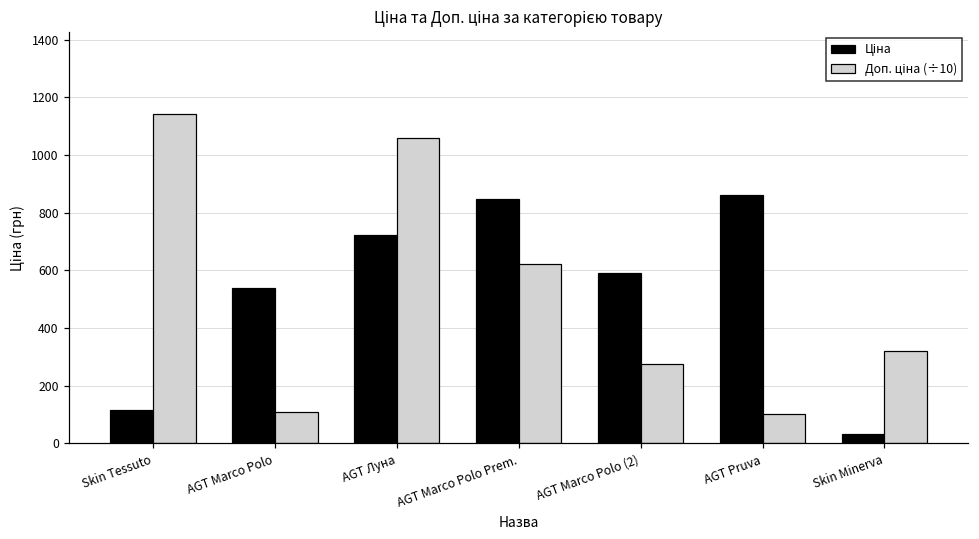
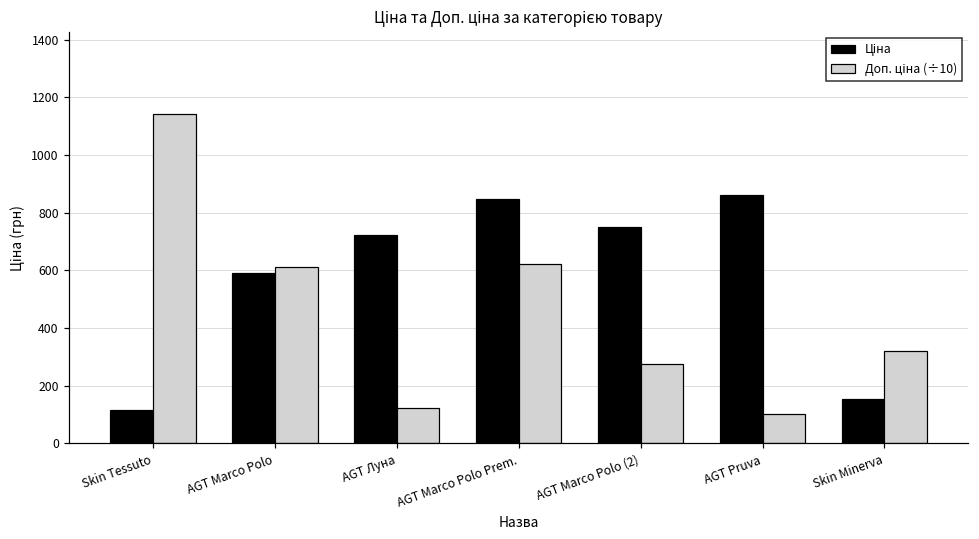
Ціна, AGT Marco Polo: 540 -> 590
Доп. ціна (÷10), AGT Marco Polo: 110 -> 610
Доп. ціна (÷10), AGT Луна: 1060 -> 120
Ціна, AGT Marco Polo (2): 590 -> 750
Ціна, Skin Minerva: 30 -> 150
